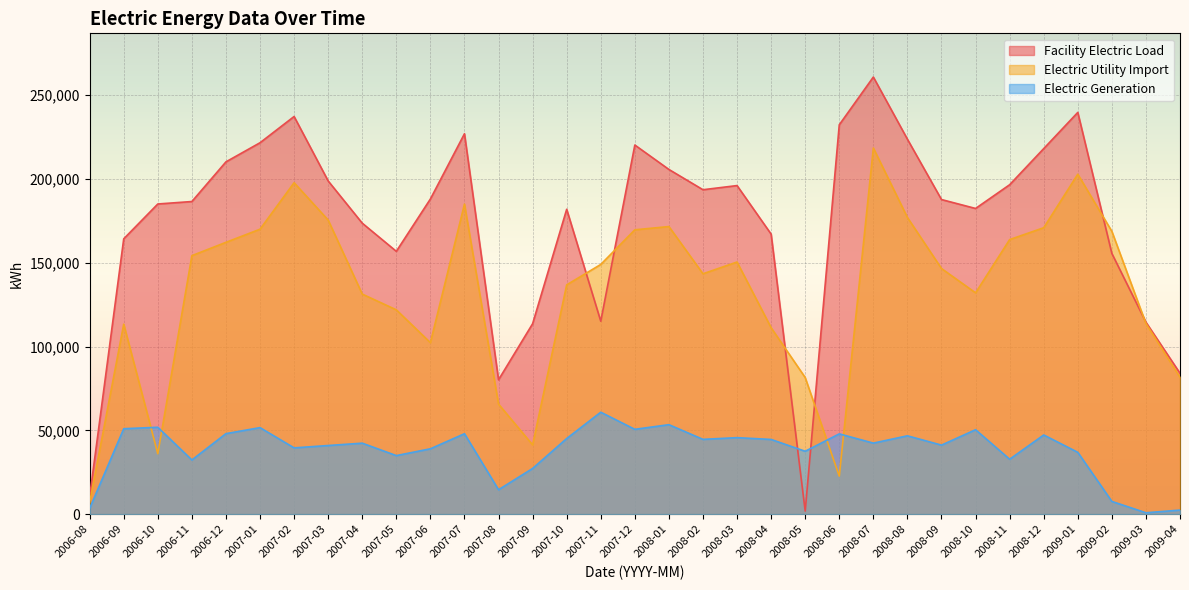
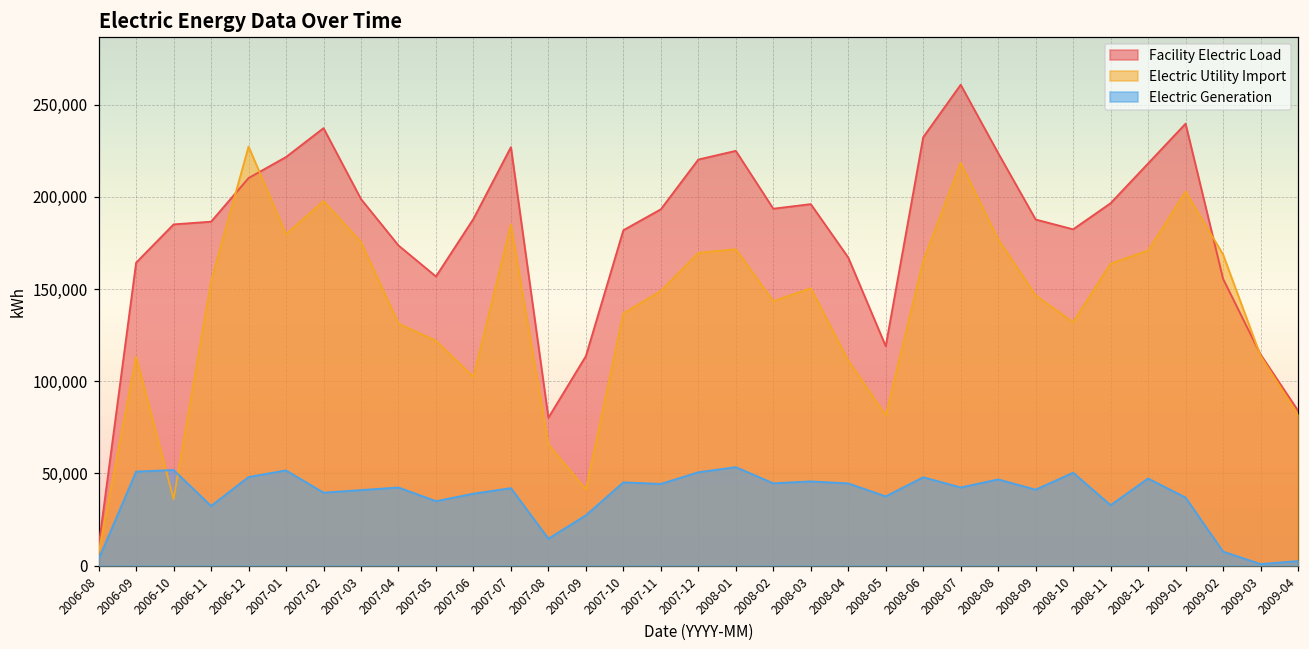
Electric Utility Import, 2006-12: 162,000 -> 227,000
Electric Utility Import, 2007-01: 170,000 -> 180,000
Electric Generation, 2007-07: 48,000 -> 42,000
Facility Electric Load, 2007-11: 115,000 -> 193,000
Electric Generation, 2007-11: 61,000 -> 44,000
Facility Electric Load, 2008-01: 206,000 -> 225,000
Facility Electric Load, 2008-05: 2,000 -> 119,000
Electric Utility Import, 2008-06: 23,000 -> 165,000
